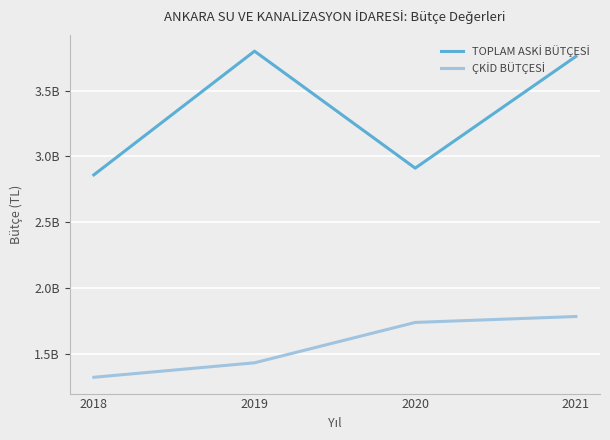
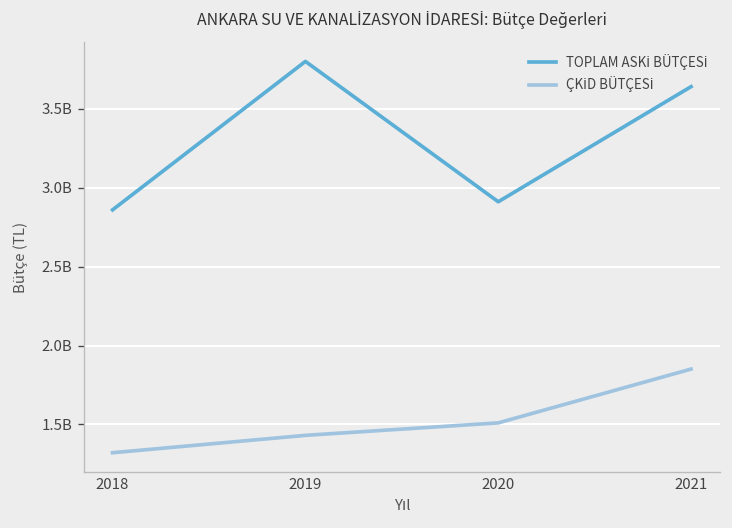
ÇKİD BÜTÇESİ, 2020: 1740000000 -> 1510000000
TOPLAM ASKİ BÜTÇESİ, 2021: 3760000000 -> 3640000000
ÇKİD BÜTÇESİ, 2021: 1780000000 -> 1850000000
